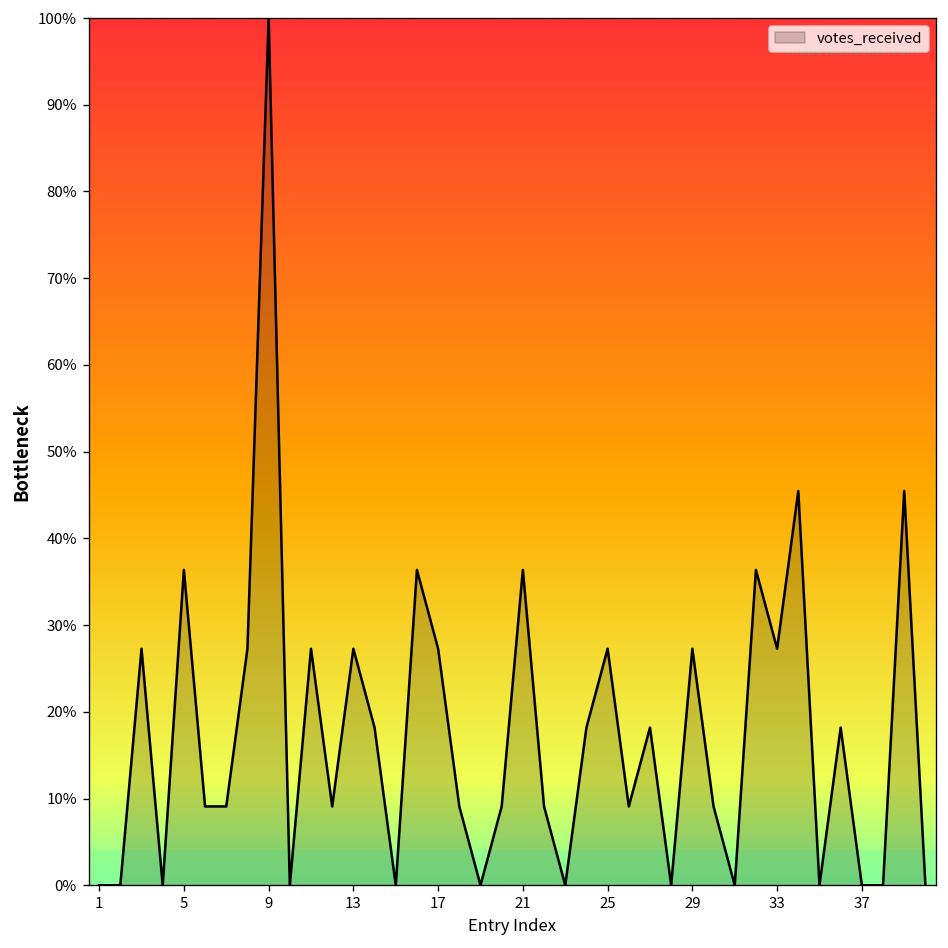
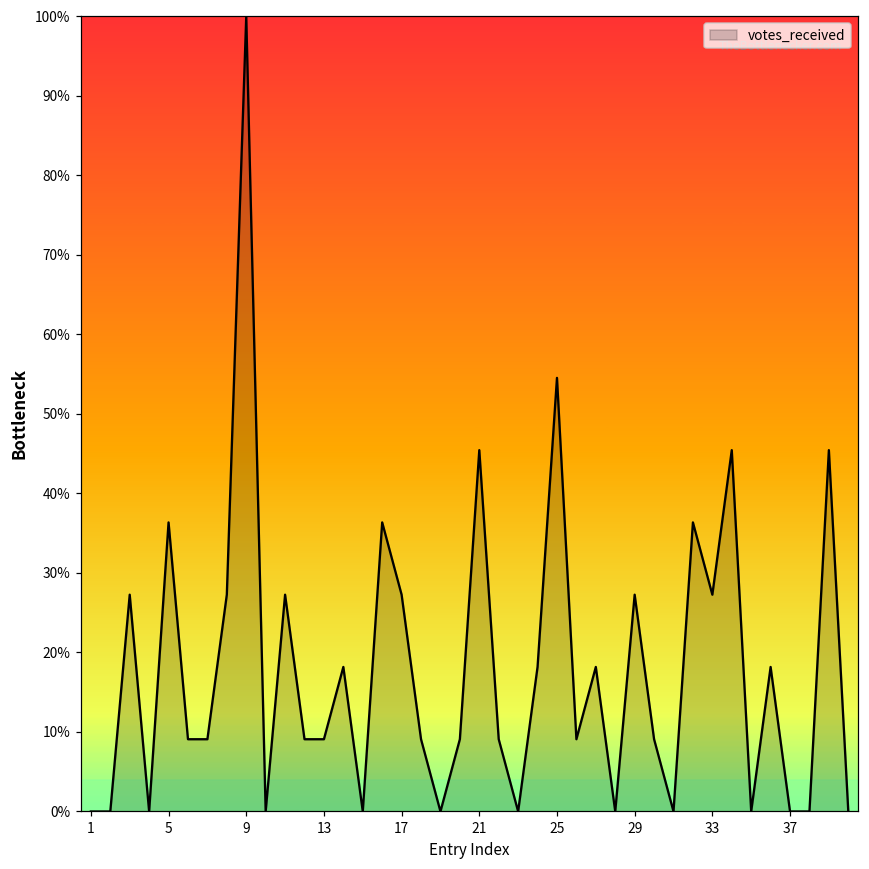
13: 27% -> 9%
21: 36% -> 45%
25: 27% -> 55%
